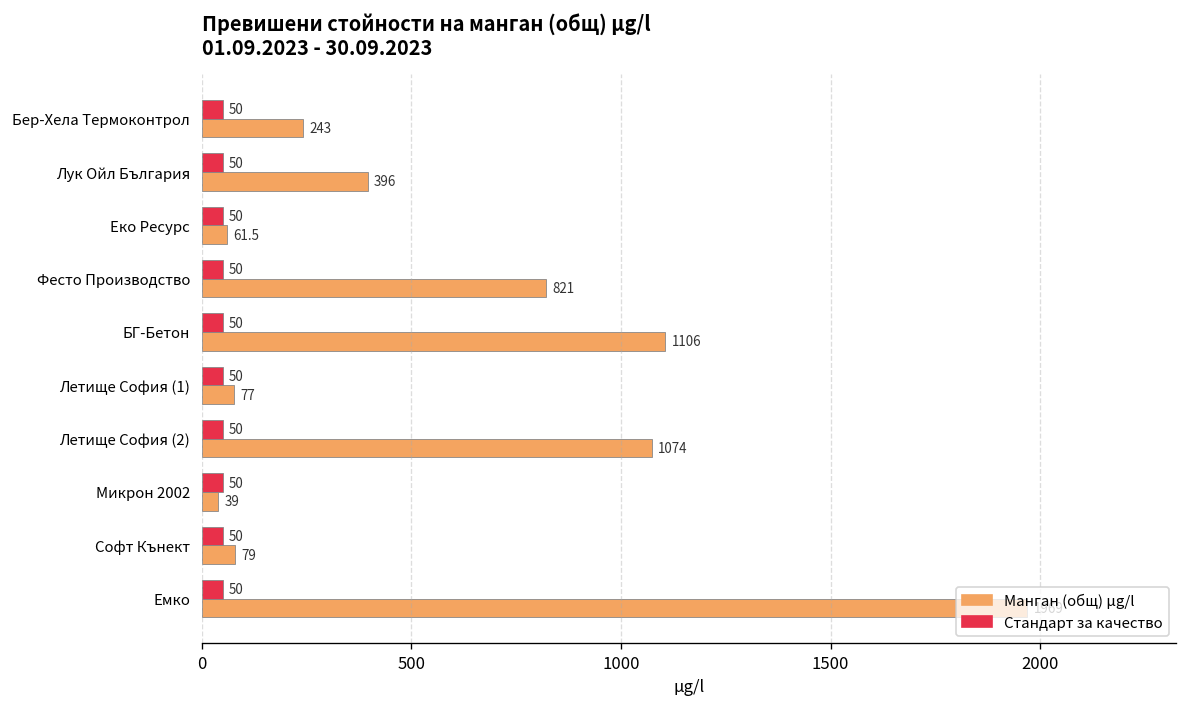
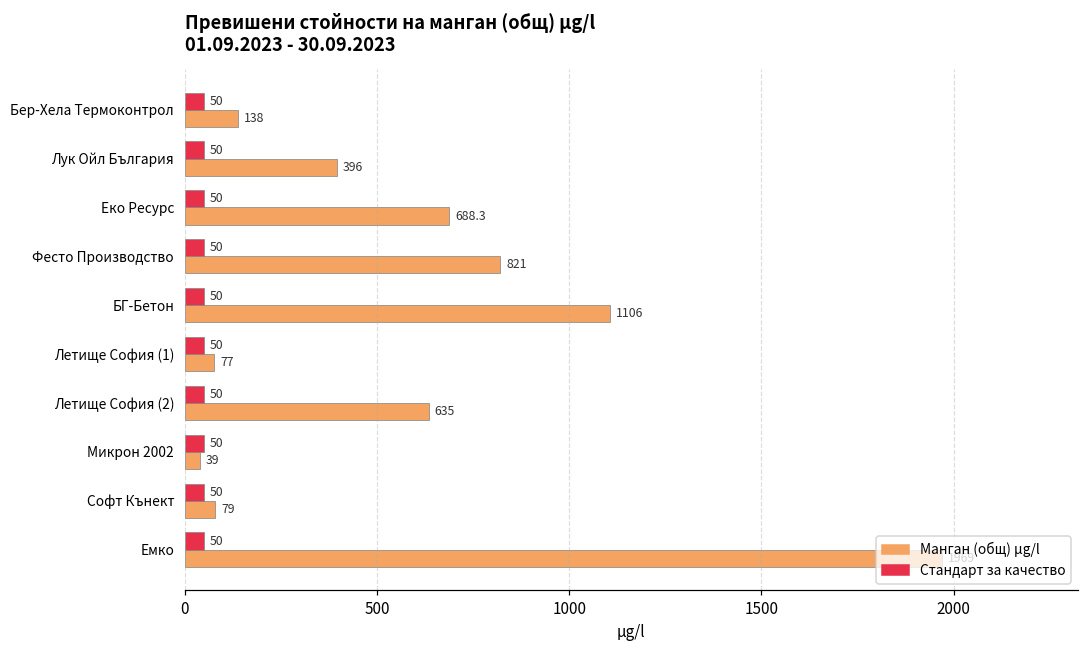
Манган (общ) µg/l, Бер-Хела Термоконтрол: 243 -> 138
Манган (общ) µg/l, Еко Ресурс: 61.5 -> 688.3
Манган (общ) µg/l, Летище София (2): 1074 -> 635
